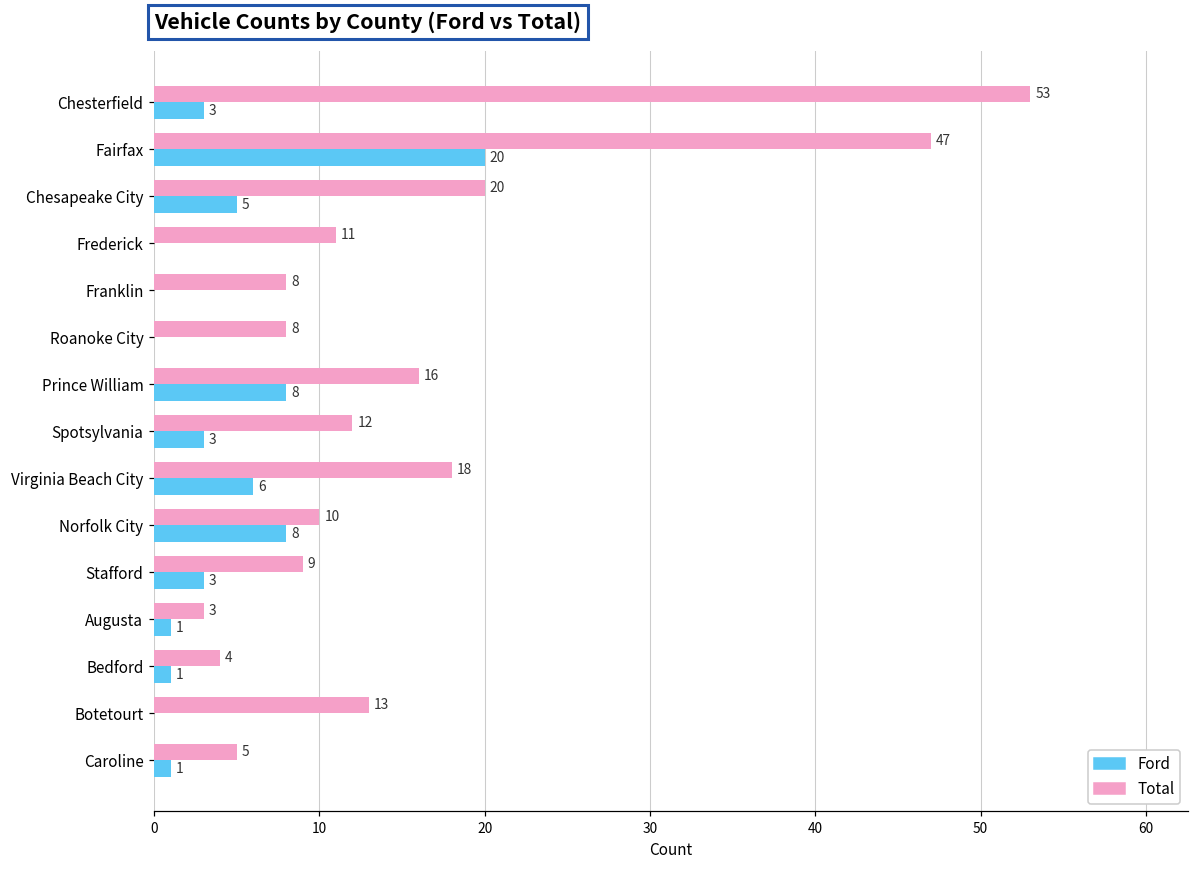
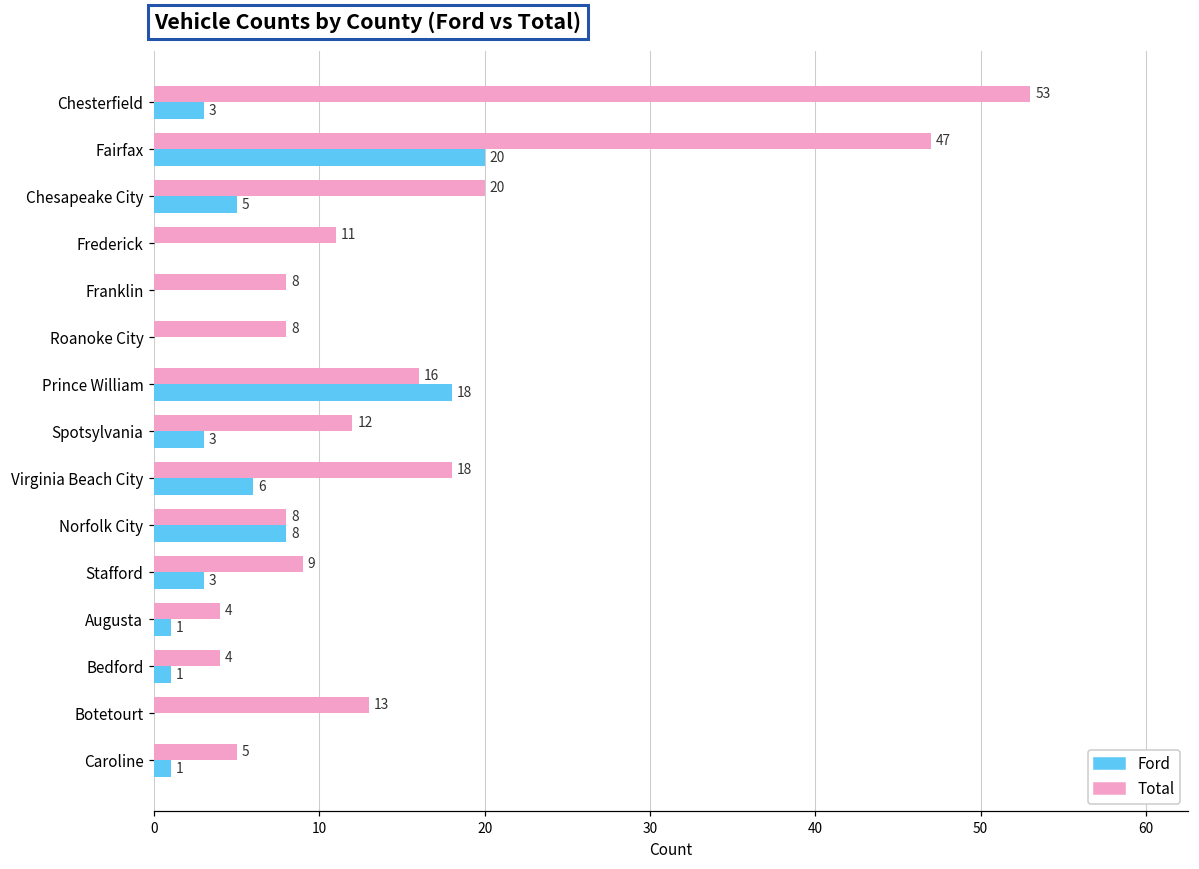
Ford, Prince William: 8 -> 18
Total, Norfolk City: 10 -> 8
Total, Augusta: 3 -> 4
